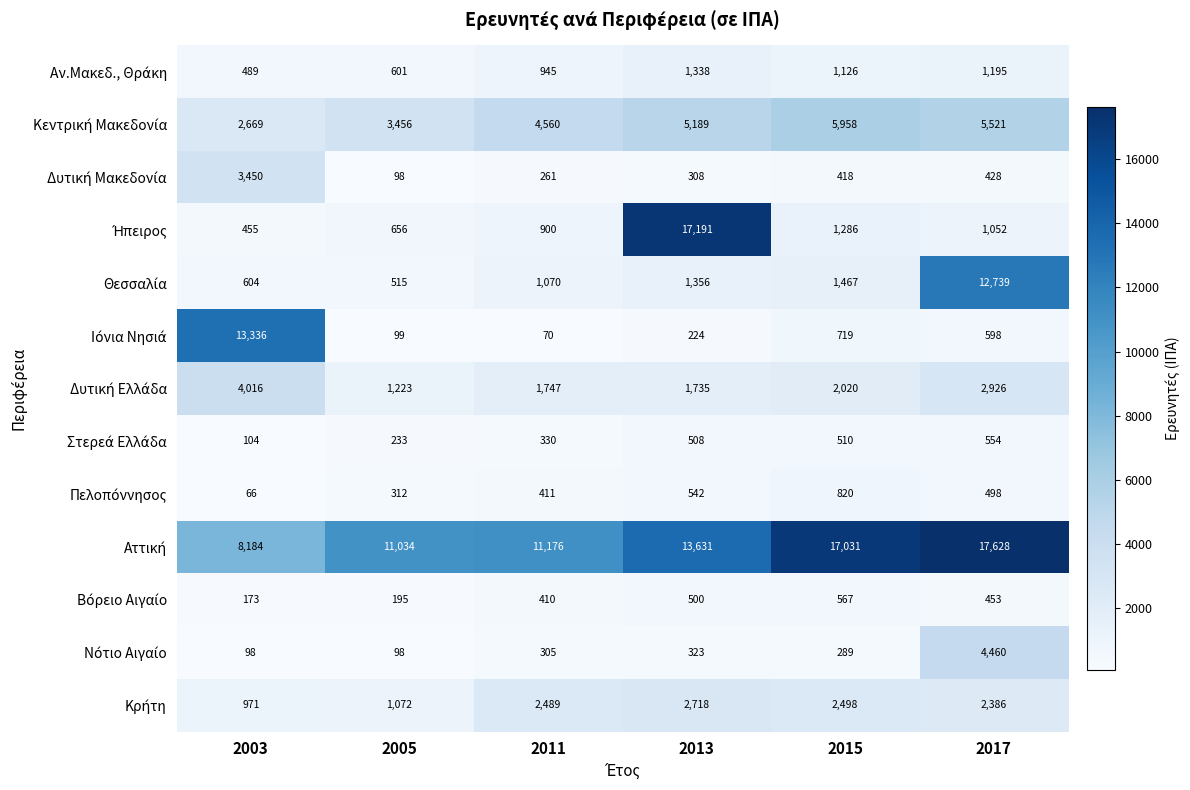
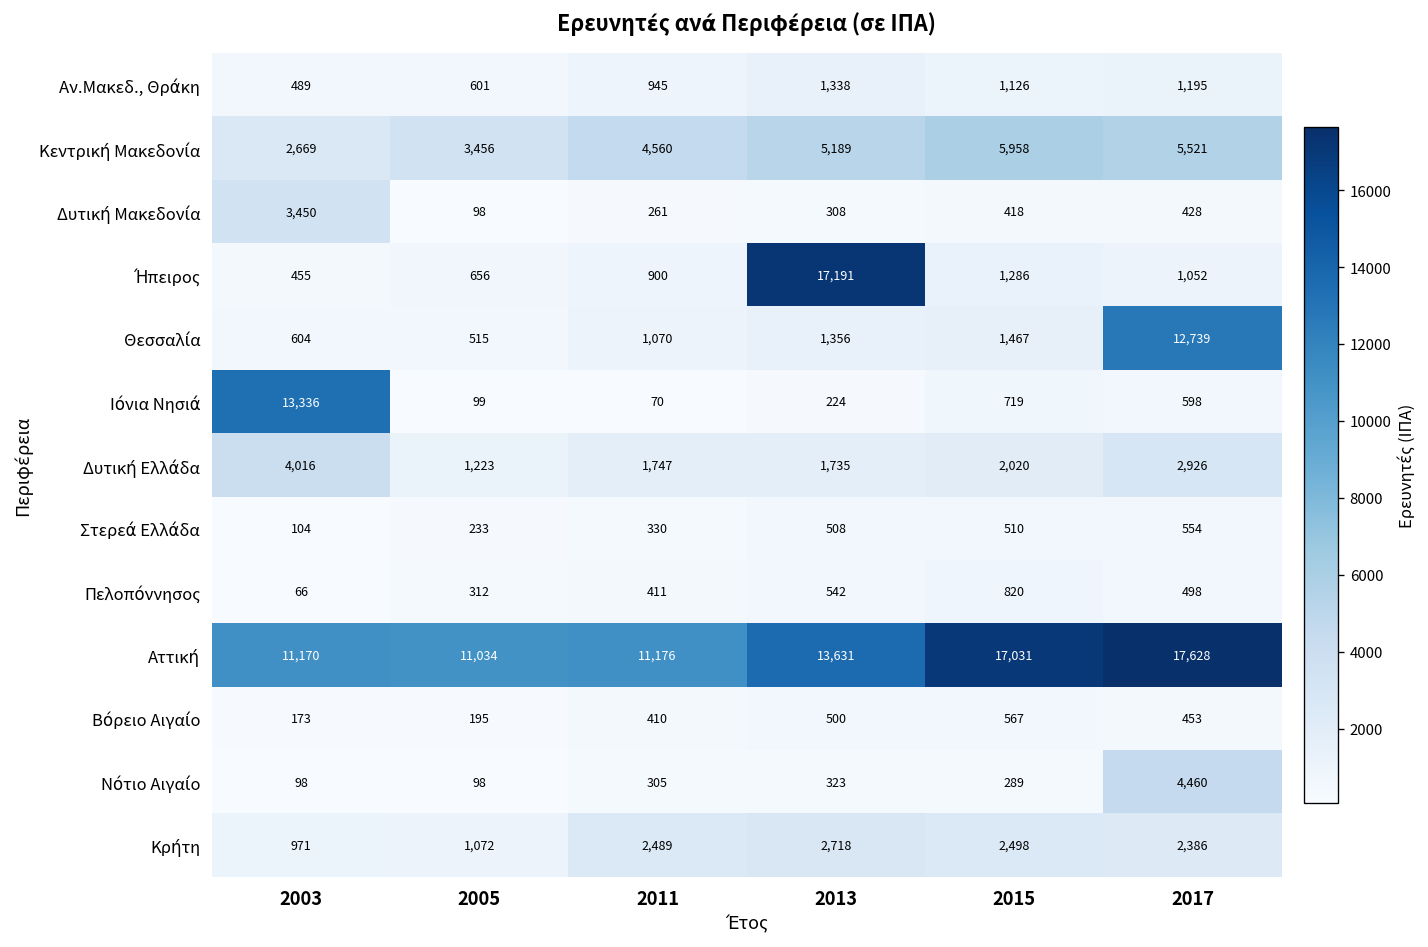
Αττική, 2003: 8,184 -> 11,170
